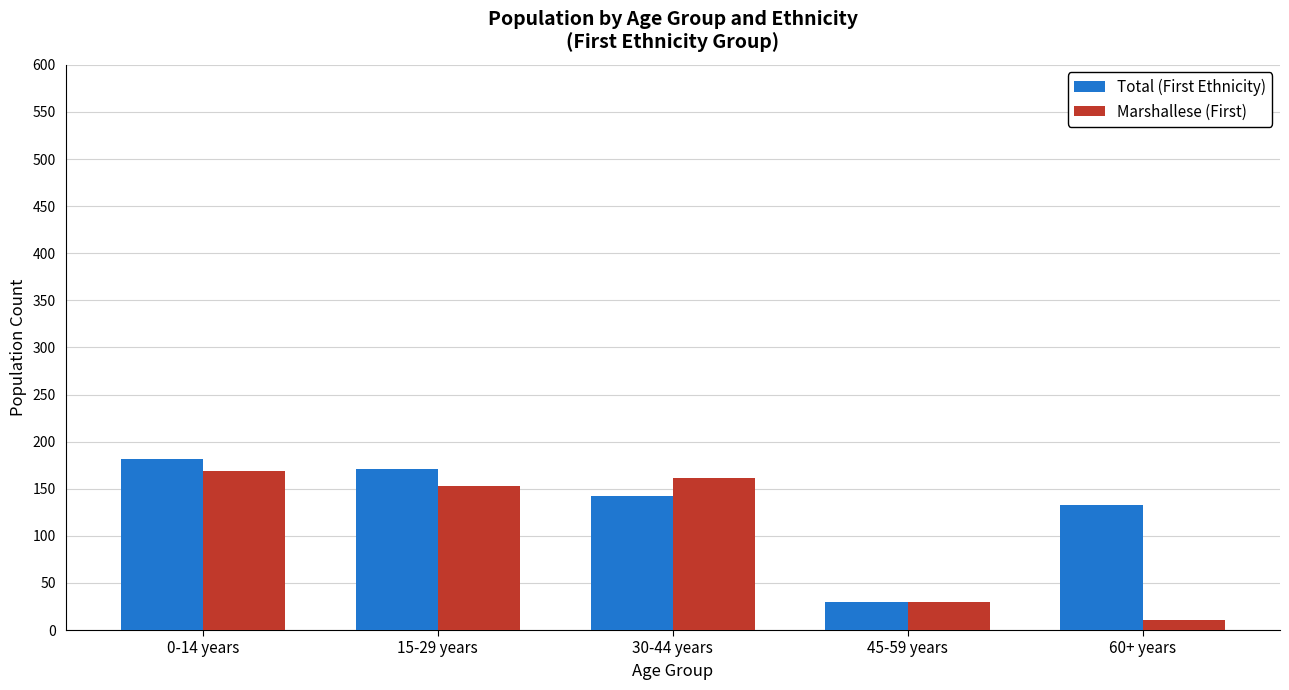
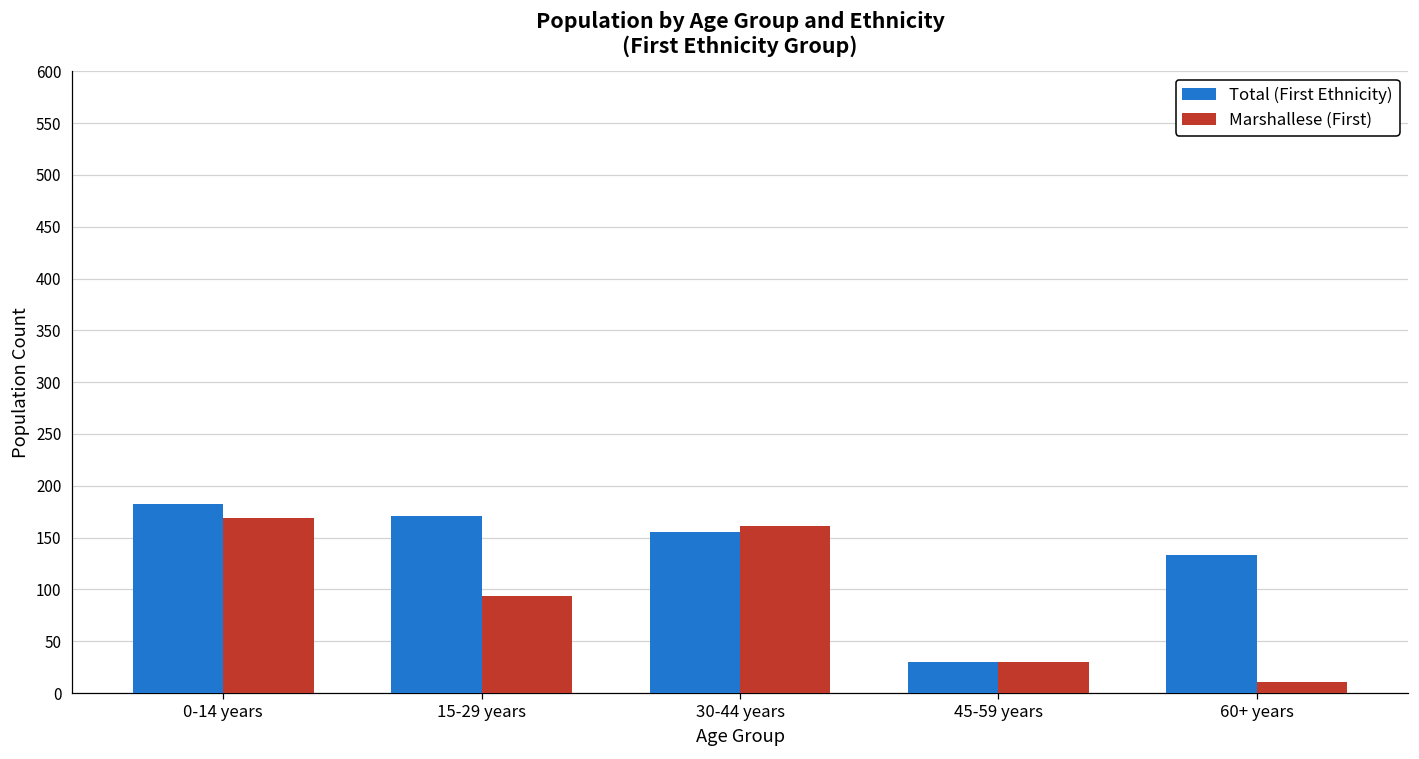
Marshallese (First), 15-29 years: 150 -> 90
Total (First Ethnicity), 30-44 years: 140 -> 160
